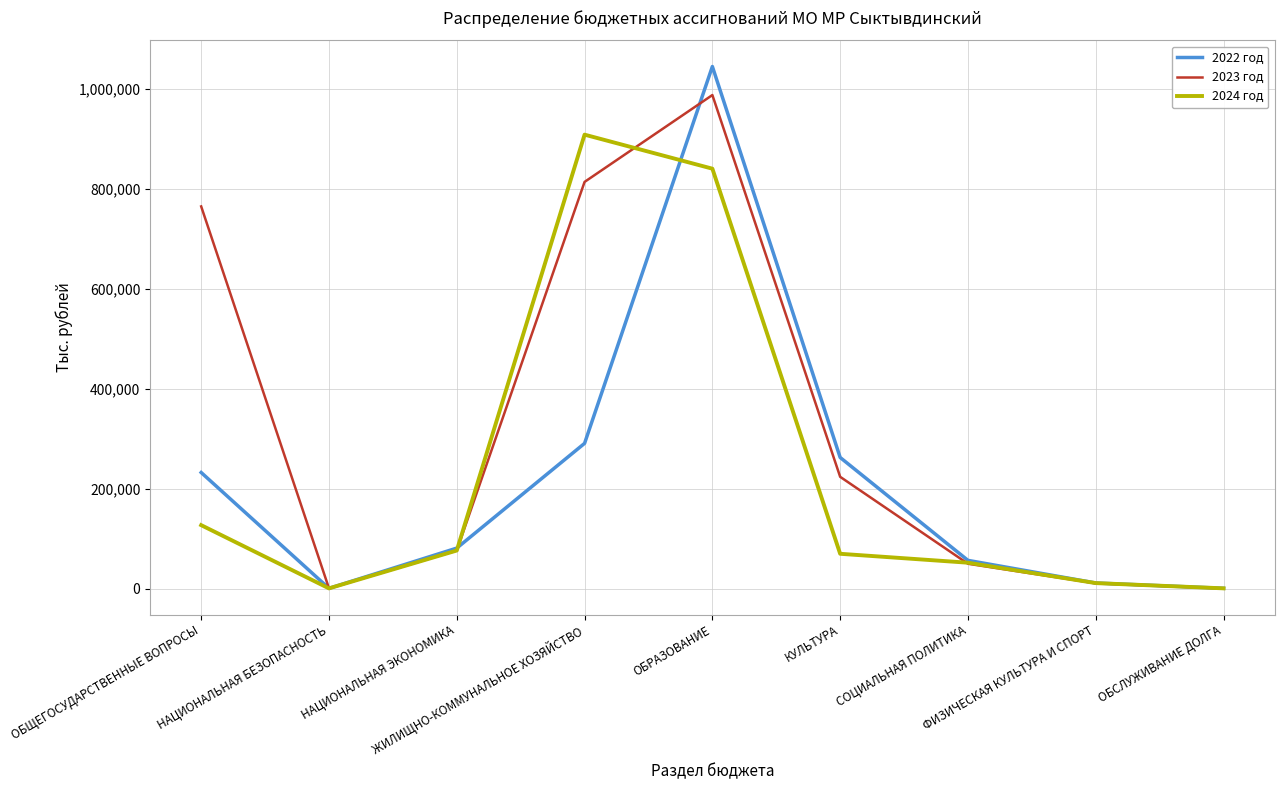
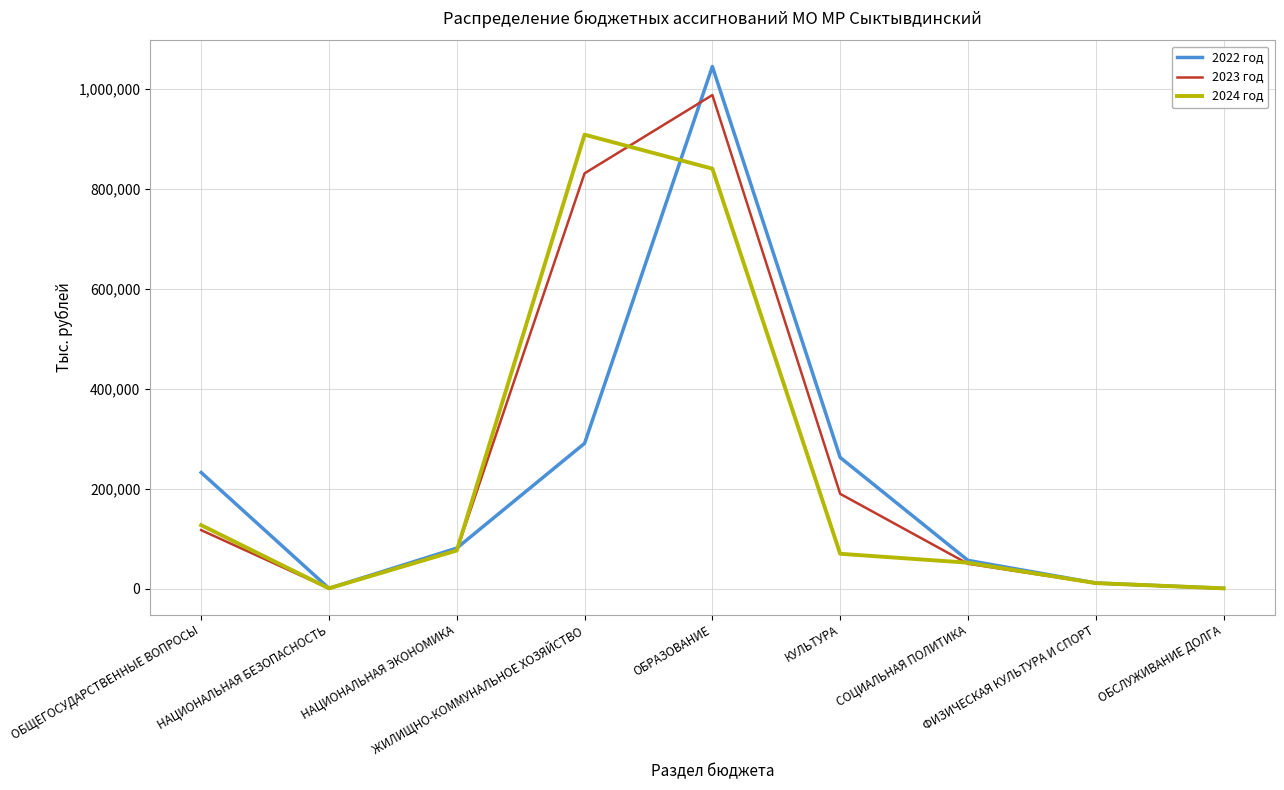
2023 год, ОБЩЕГОСУДАРСТВЕННЫЕ ВОПРОСЫ: 760,000 -> 120,000
2023 год, ЖИЛИЩНО-КОММУНАЛЬНОЕ ХОЗЯЙСТВО: 810,000 -> 830,000
2023 год, КУЛЬТУРА: 220,000 -> 190,000
